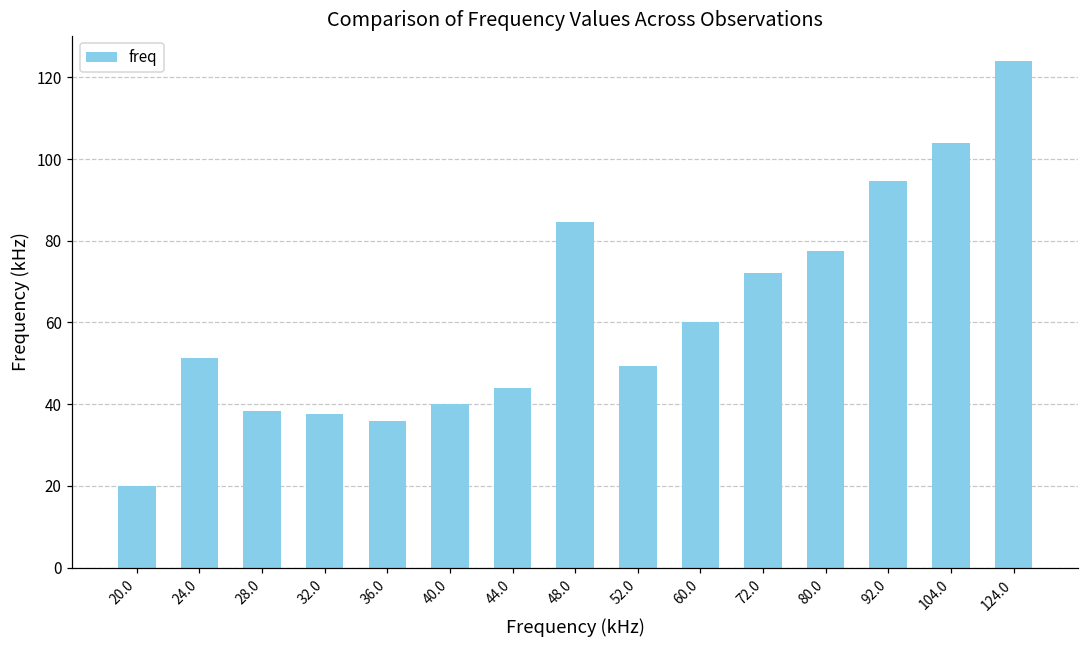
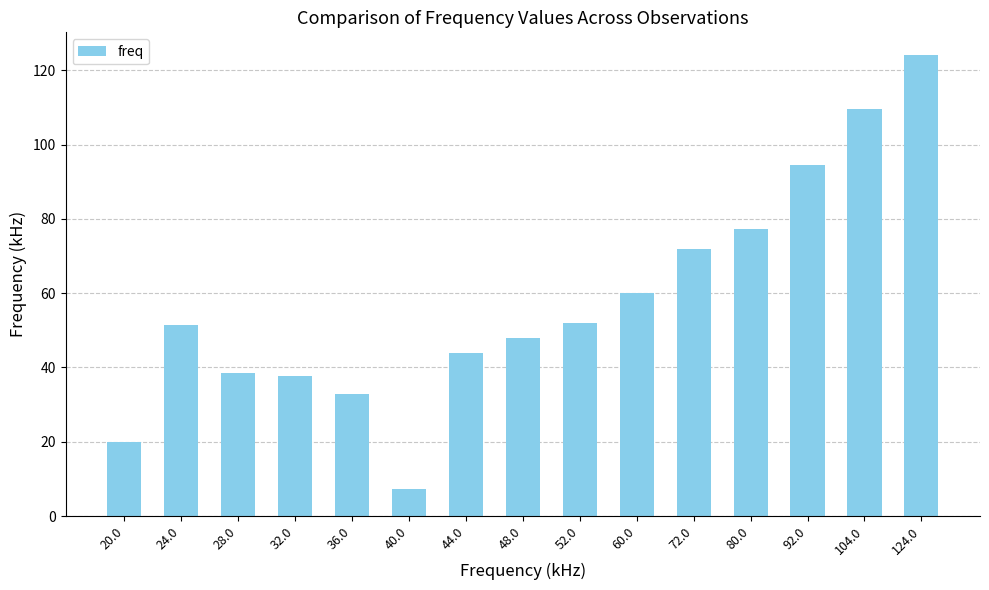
36.0: 36 -> 33
40.0: 40 -> 7
48.0: 85 -> 48
52.0: 49 -> 52
104.0: 104 -> 110
